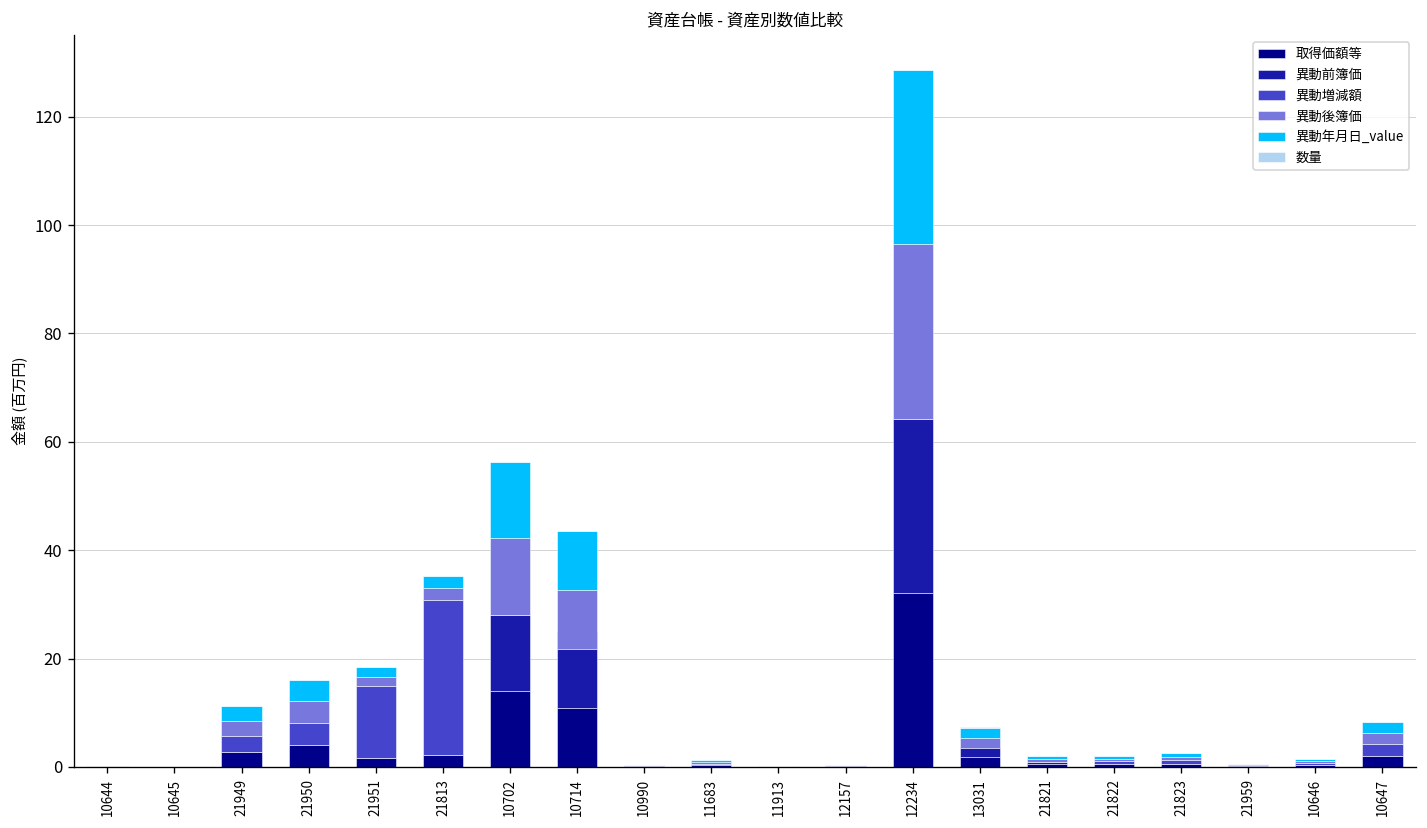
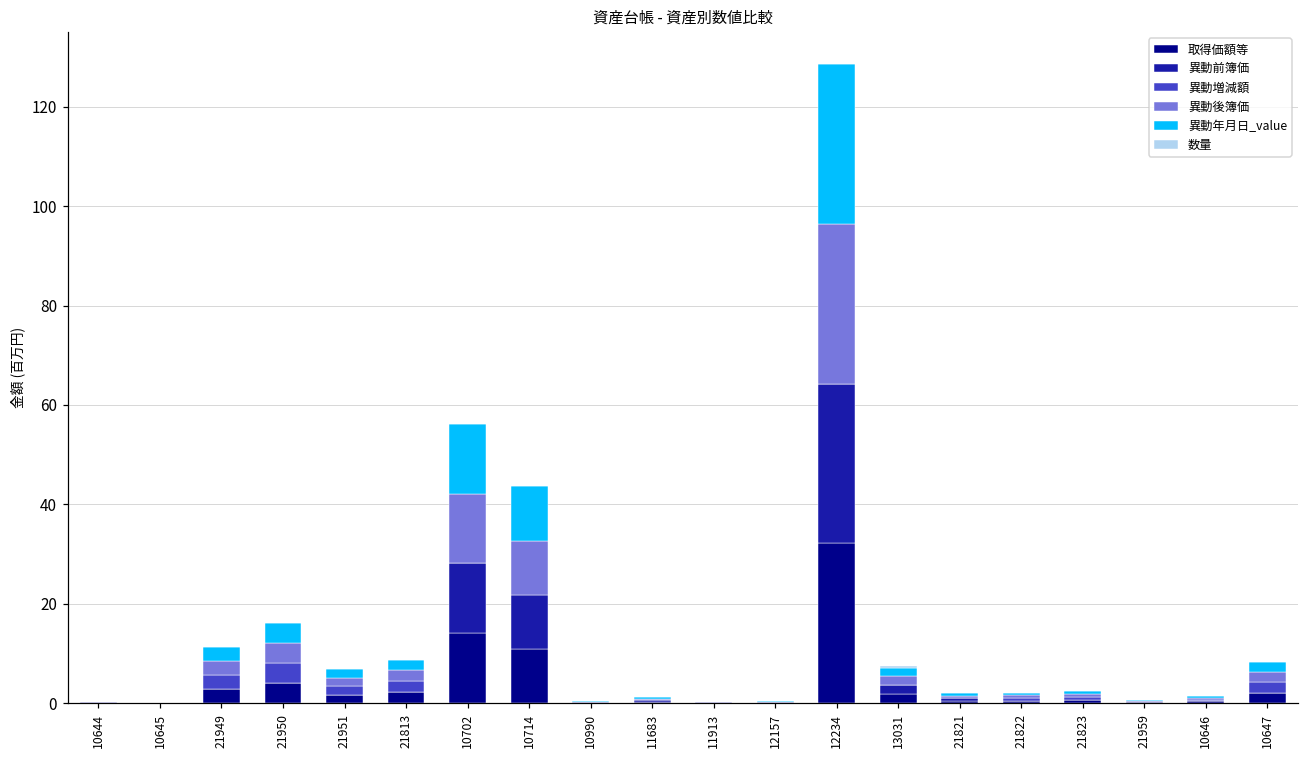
異動増減額, 21951: 13 -> 2
異動増減額, 21813: 29 -> 2
